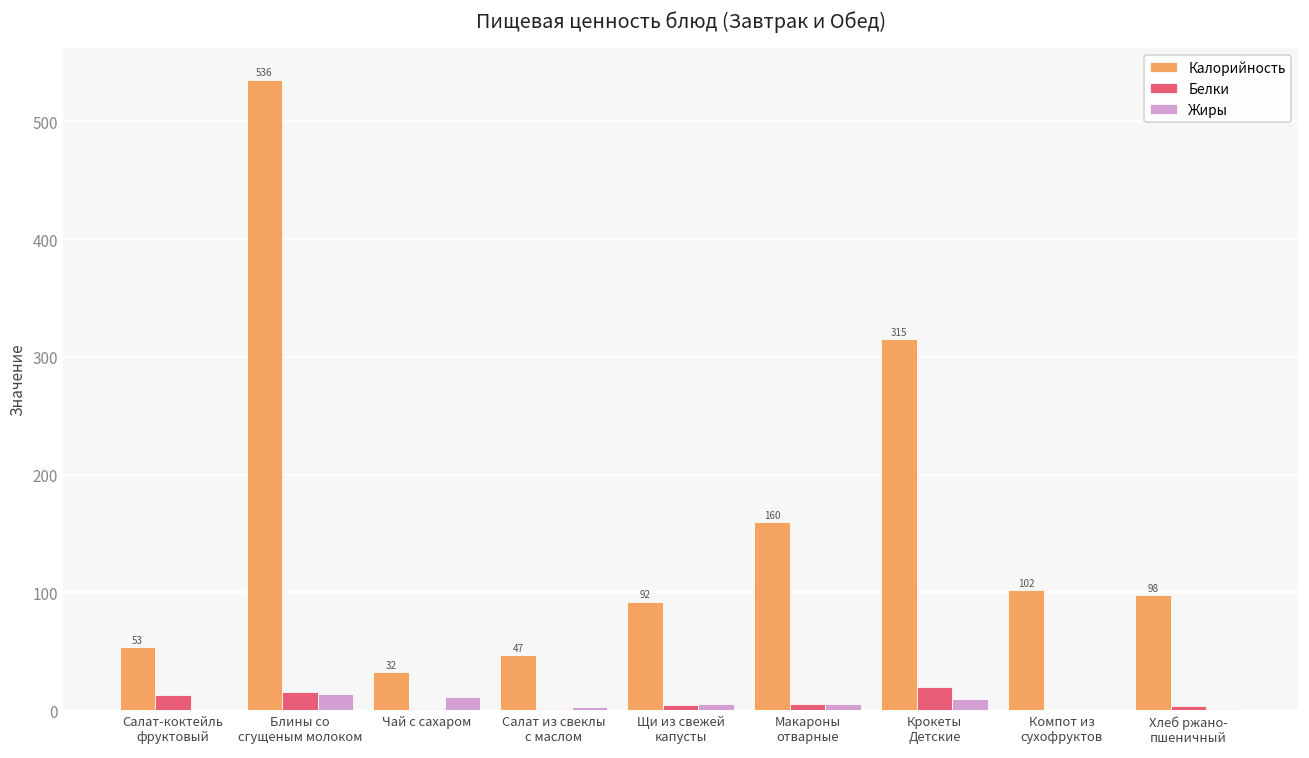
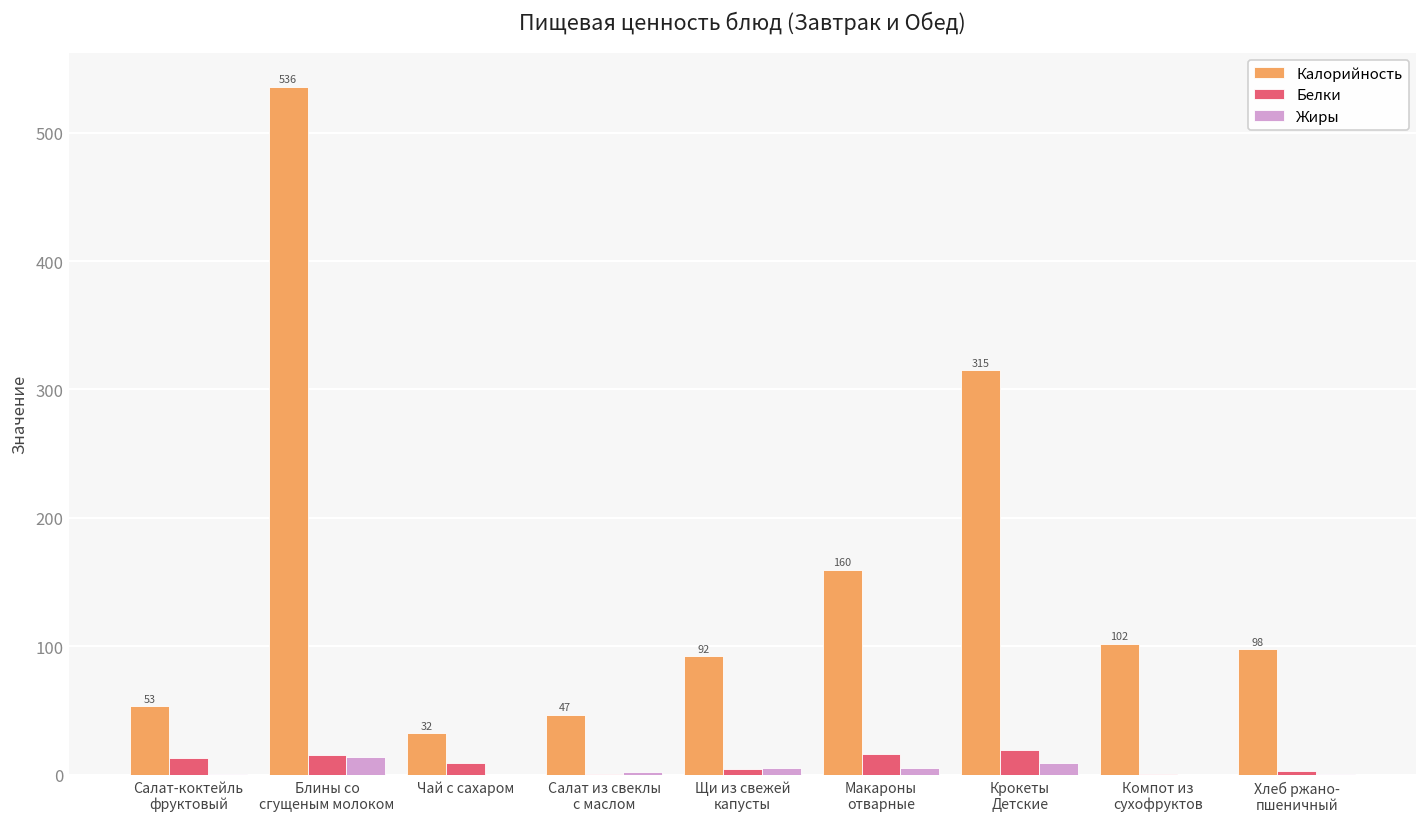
Белки, Чай с сахаром: 1 -> 9
Жиры, Чай с сахаром: 11 -> 0
Белки, Макароны отварные: 5 -> 17
